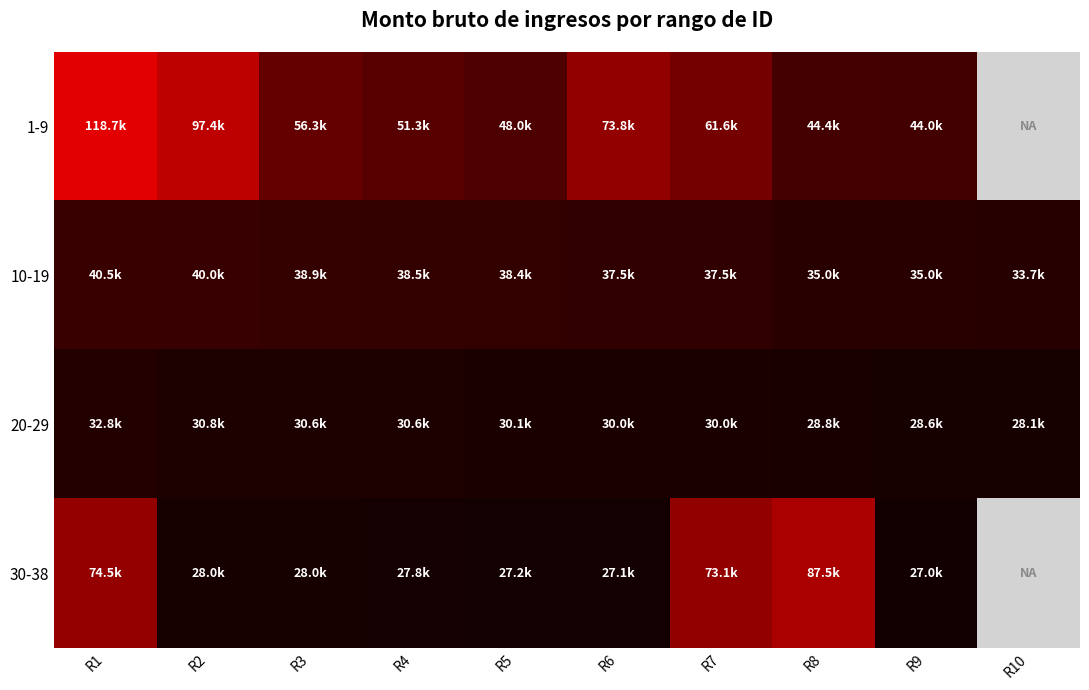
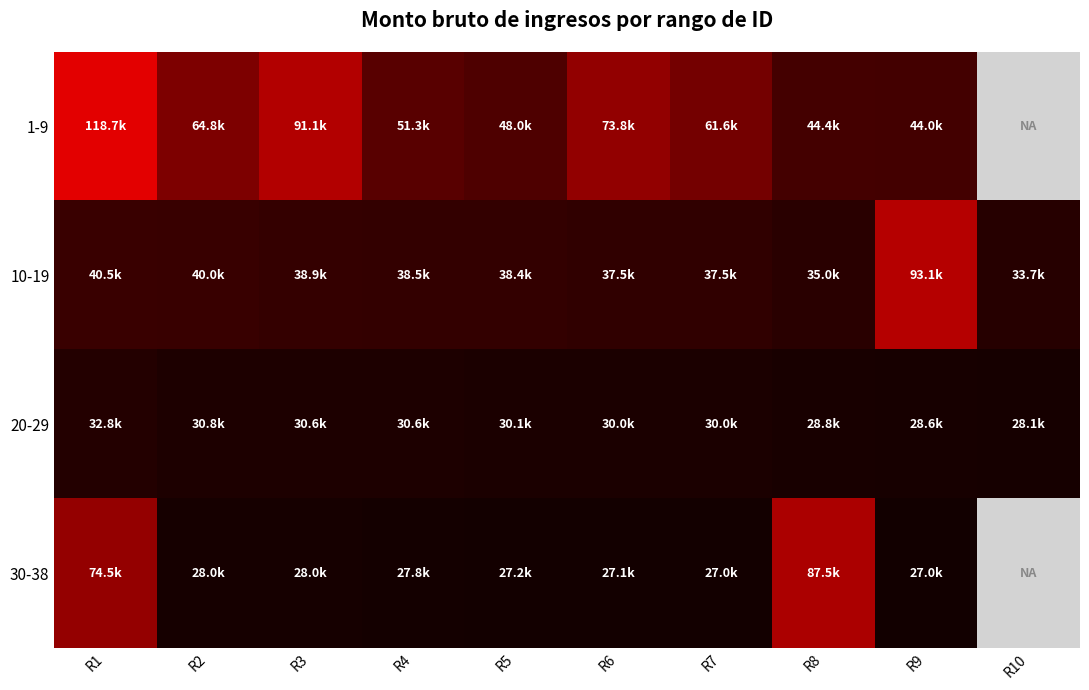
1-9, R2: 97.4k -> 64.8k
1-9, R3: 56.3k -> 91.1k
10-19, R9: 35.0k -> 93.1k
30-38, R7: 73.1k -> 27.0k
